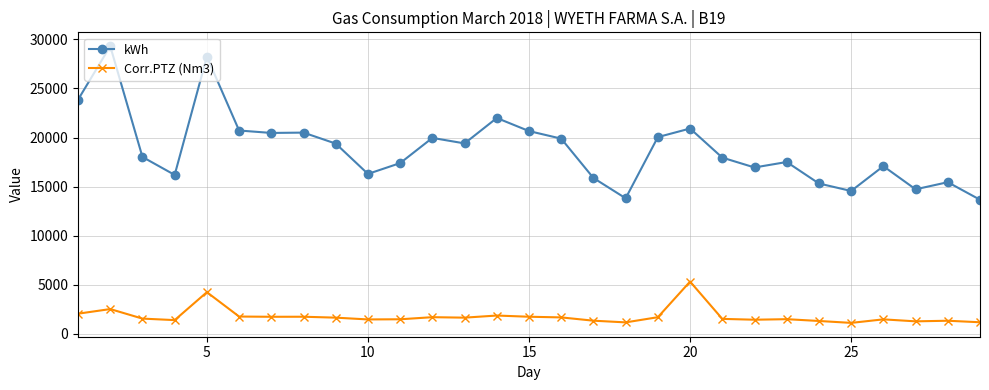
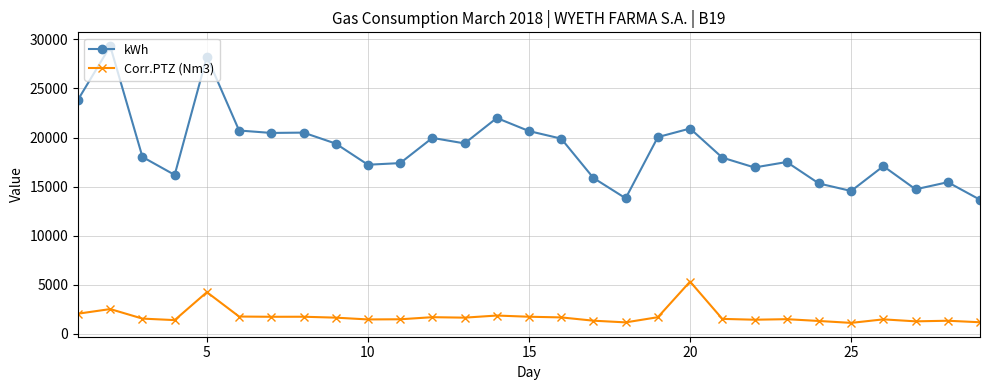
kWh, 10: 16000 -> 17000
